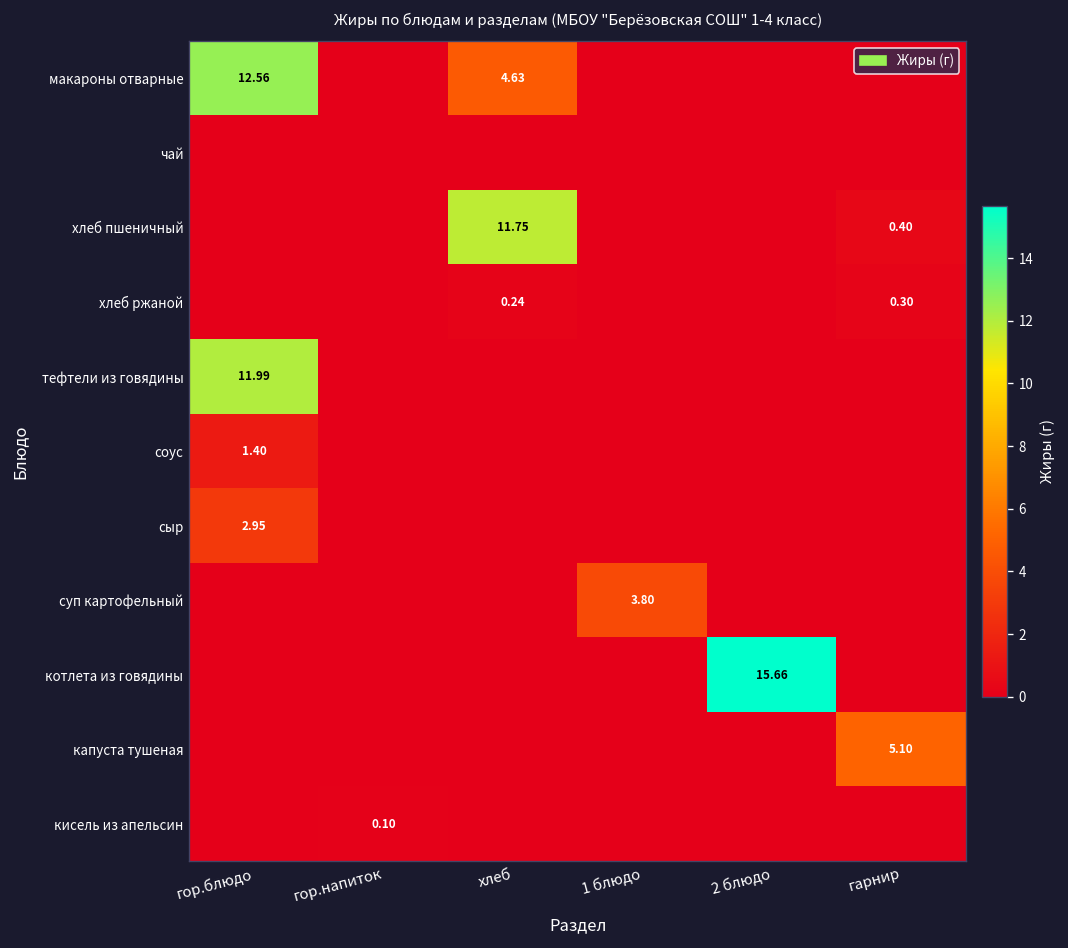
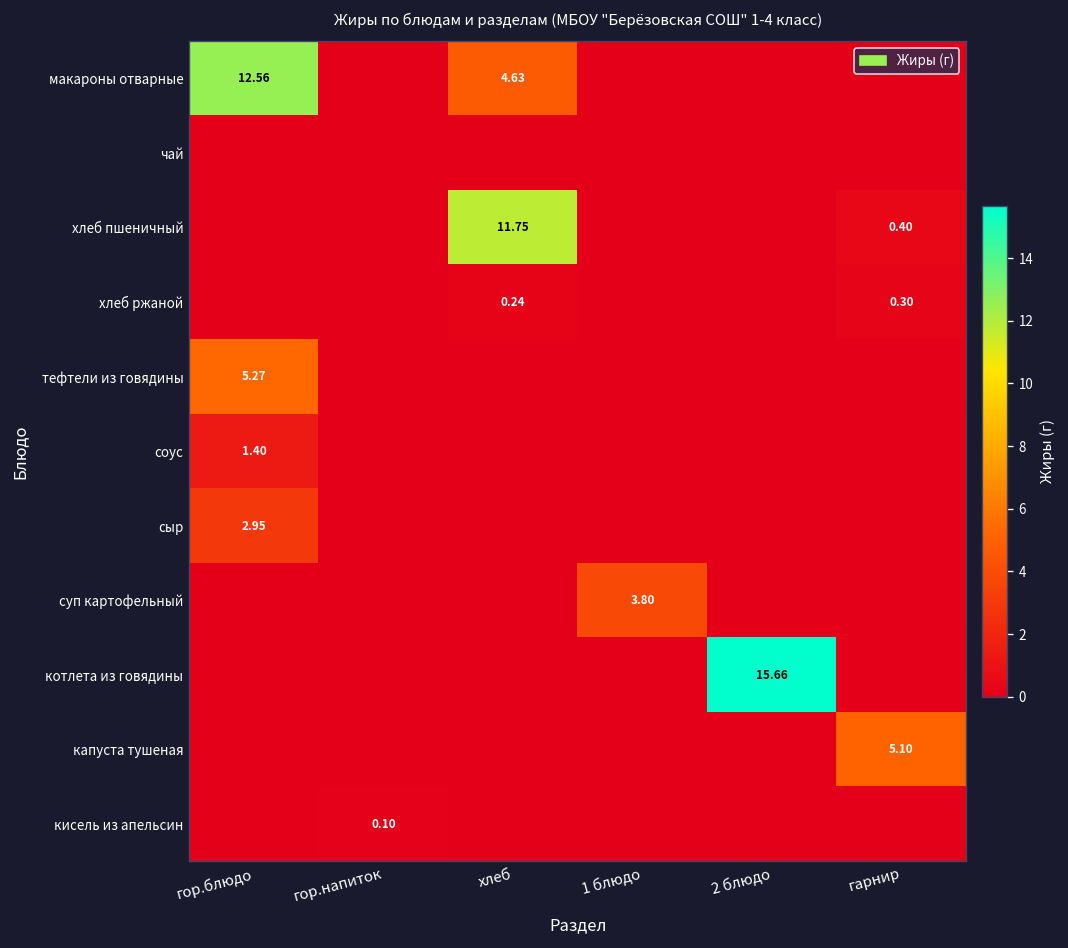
тефтели из говядины, гор.блюдо: 11.99 -> 5.27
